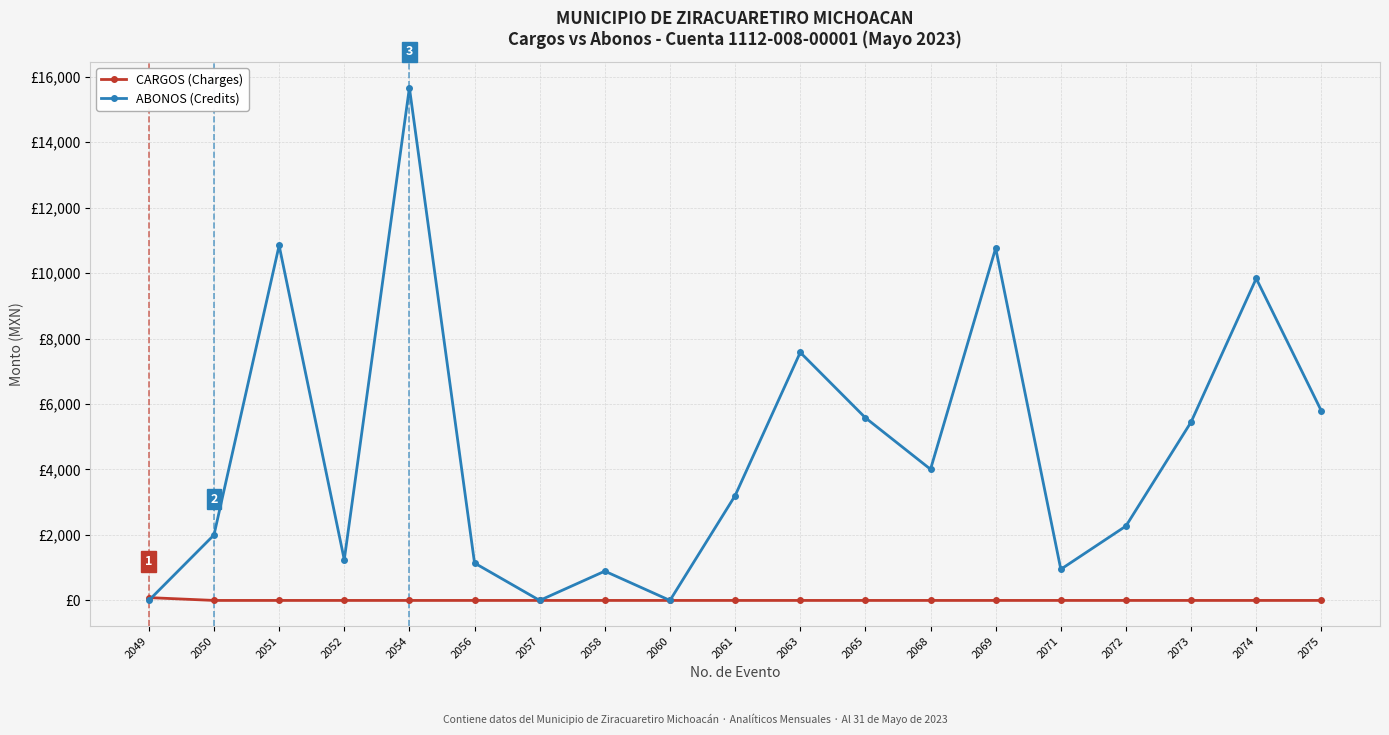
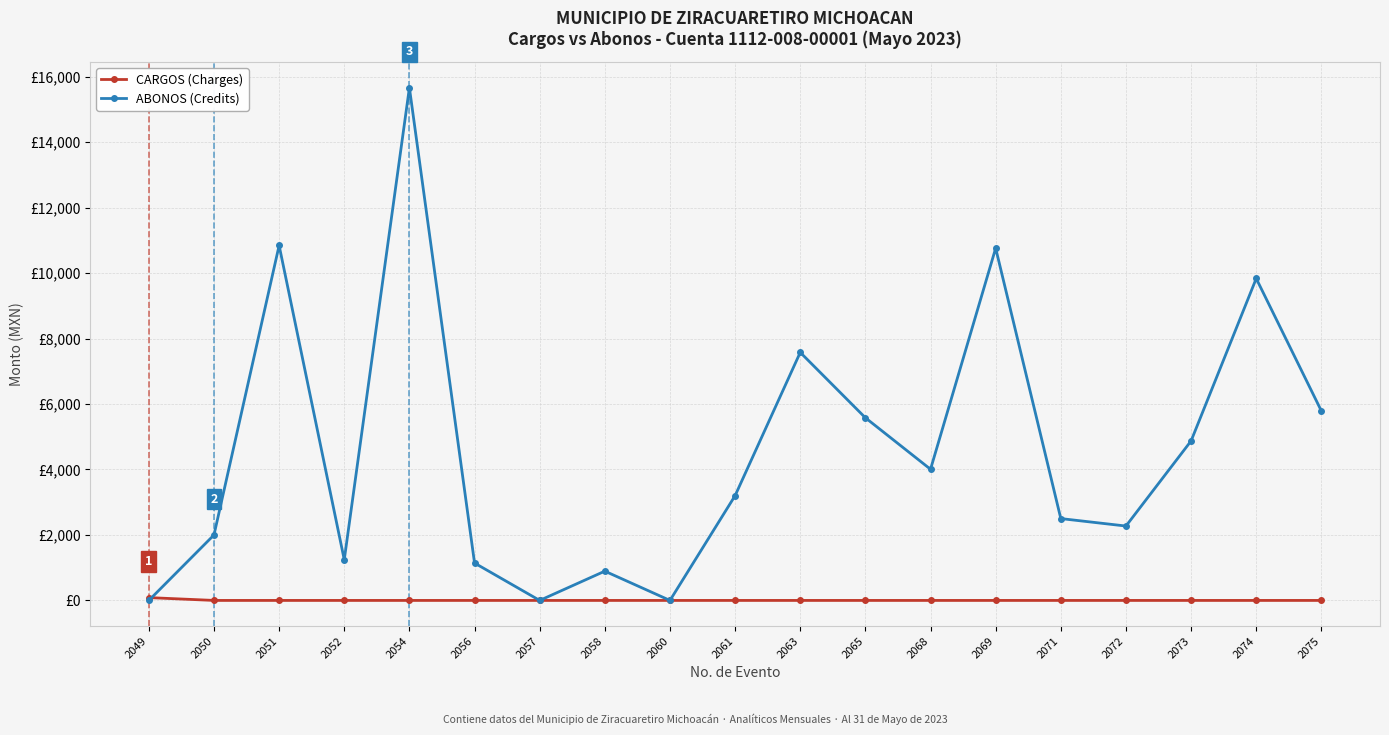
ABONOS (Credits), 2071: £1,000 -> £2,500
ABONOS (Credits), 2073: £5,500 -> £4,900
